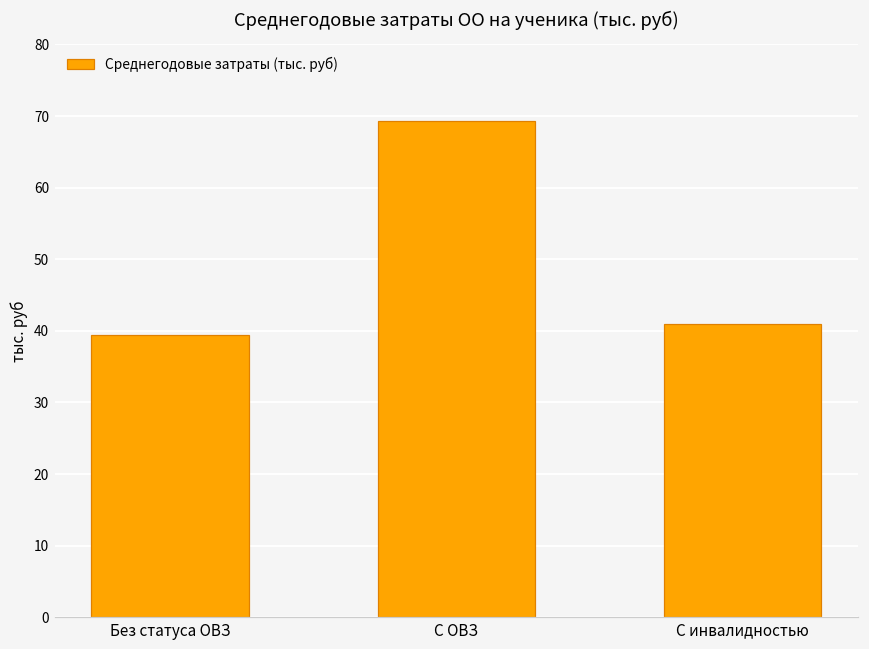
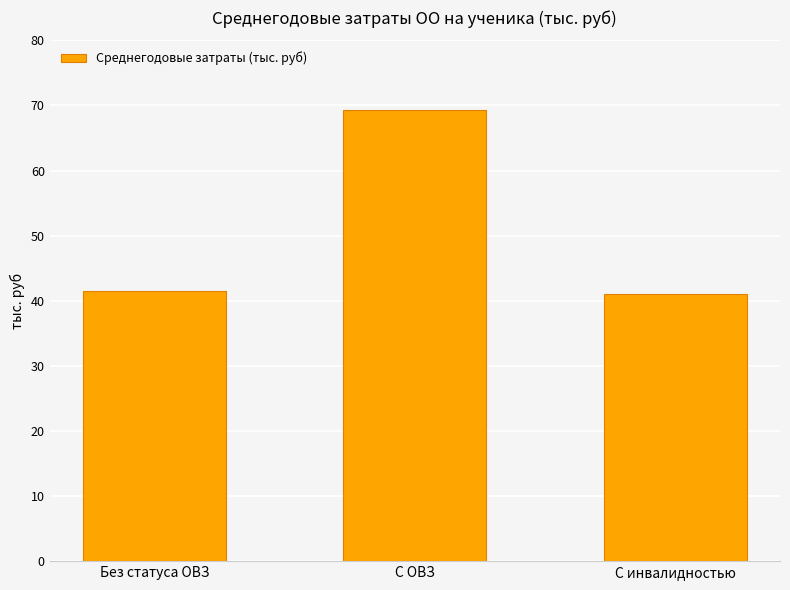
Без статуса ОВЗ: 39 -> 42
